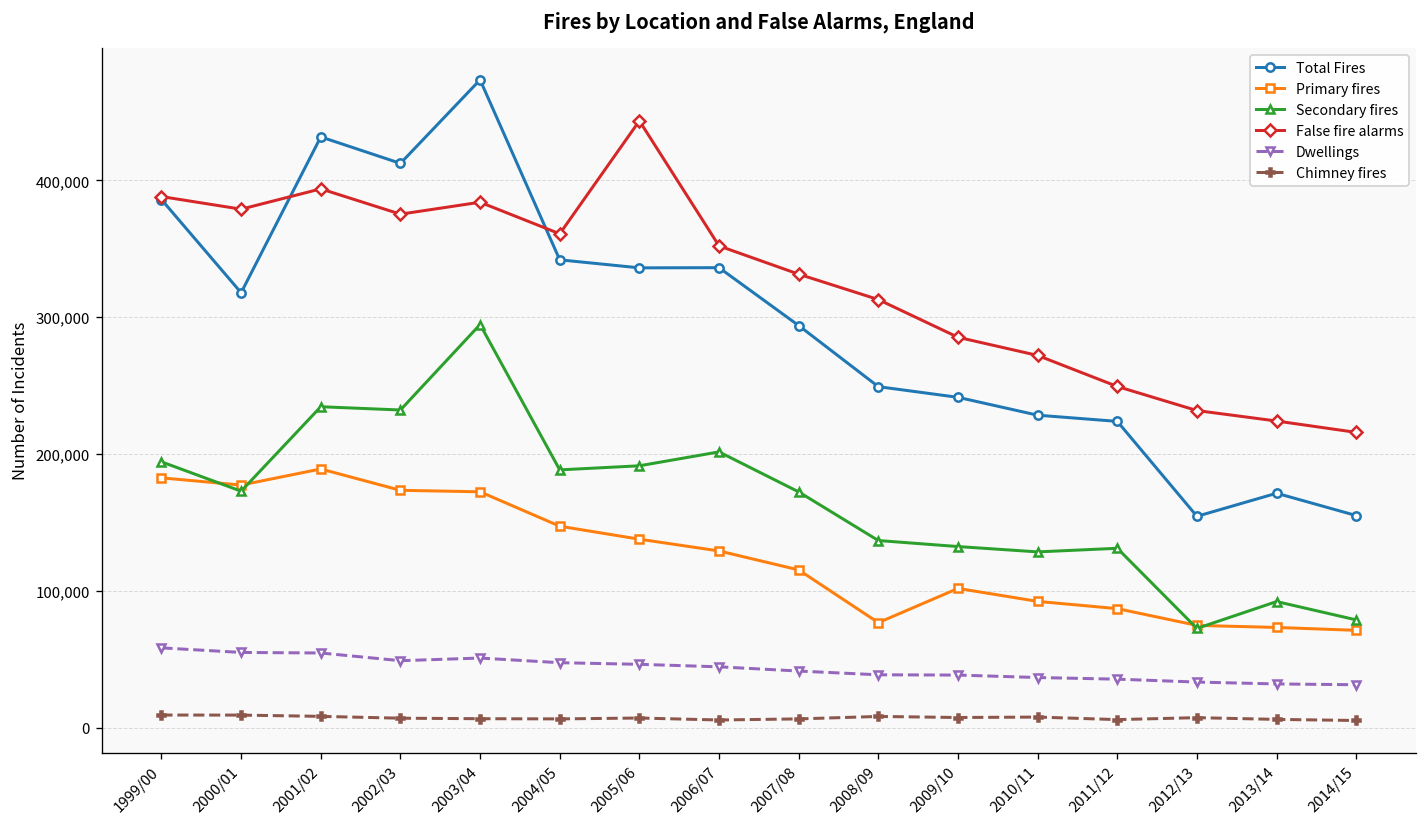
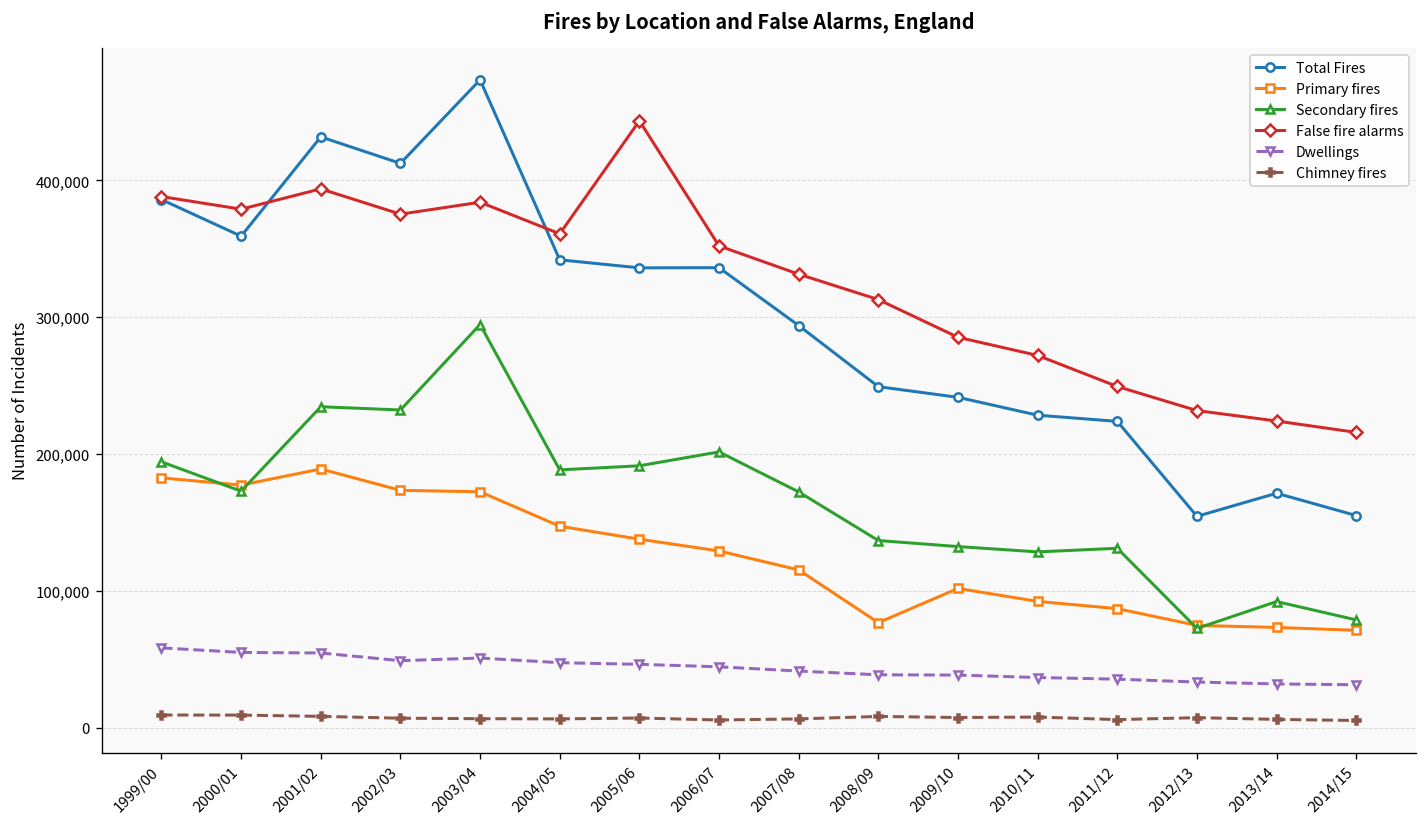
Total Fires, 2000/01: 318,000 -> 359,000
